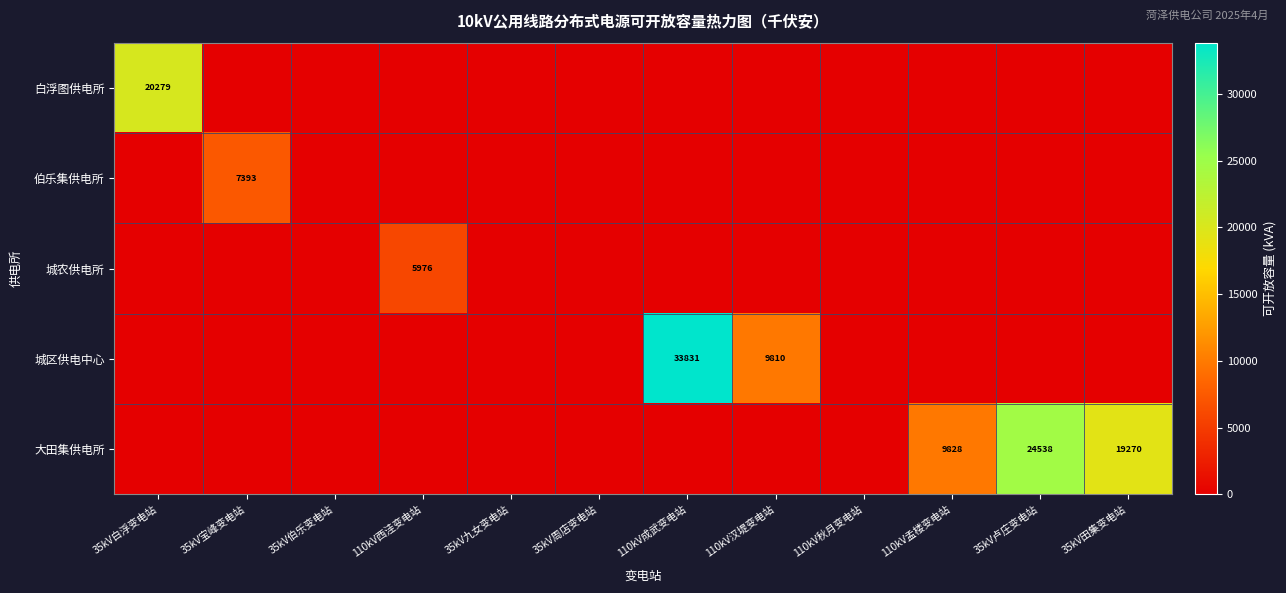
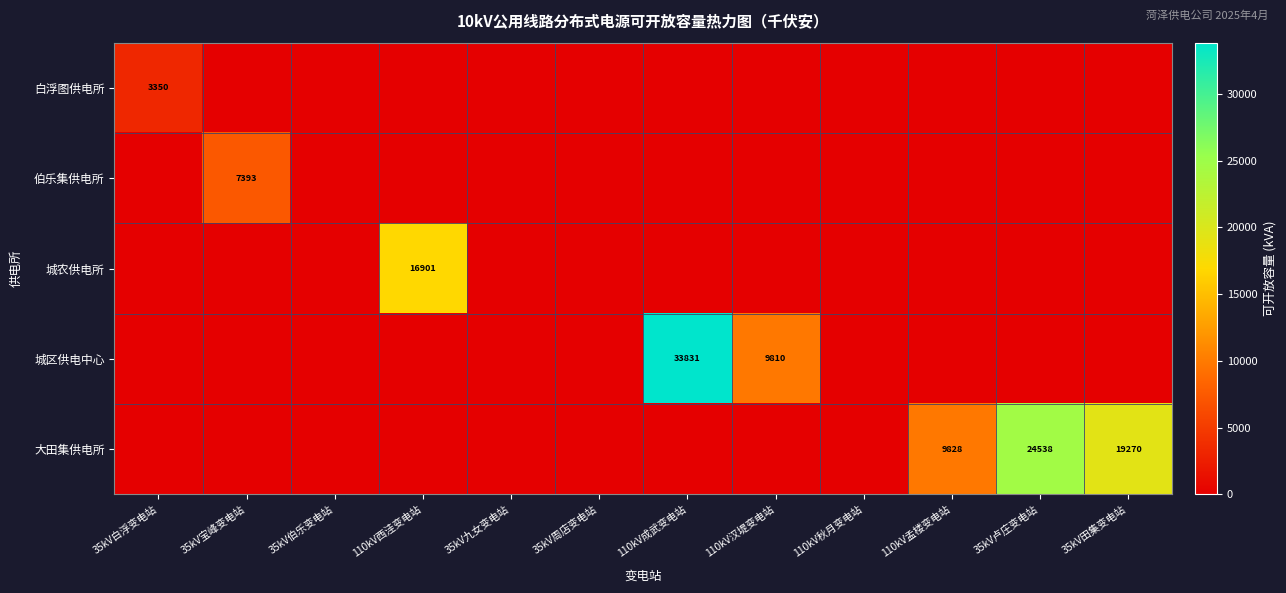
白浮图供电所, 35kV白浮变电站: 20279 -> 3350
城农供电所, 110kV西洼变电站: 5976 -> 16901
